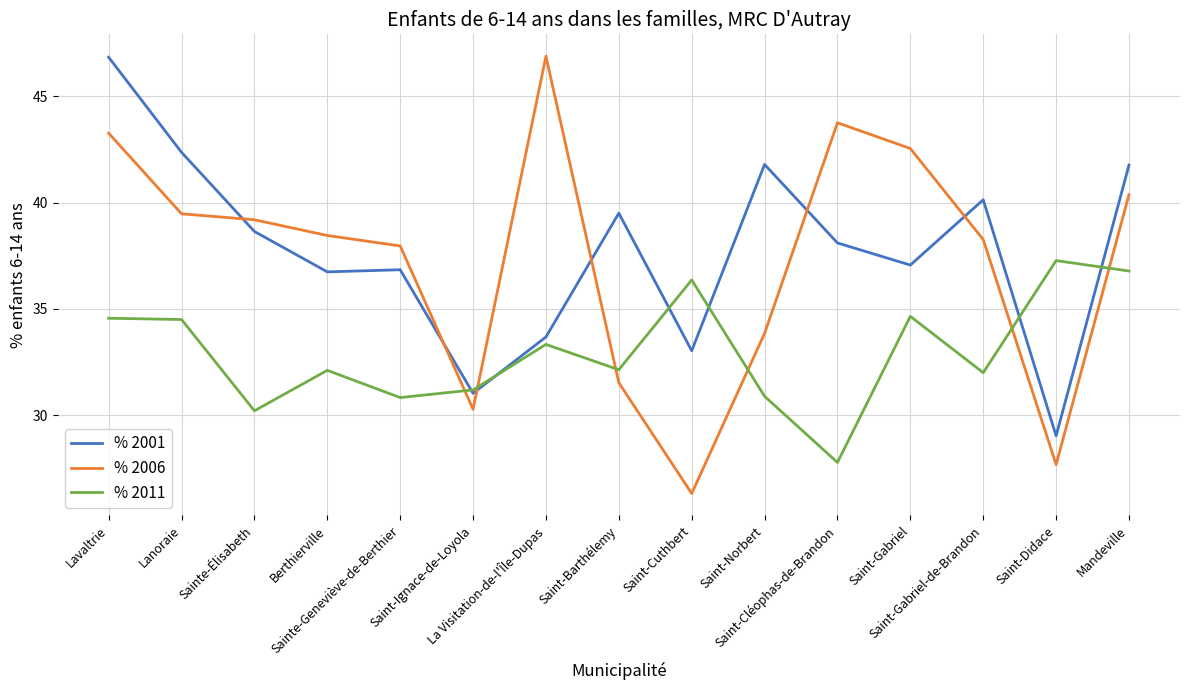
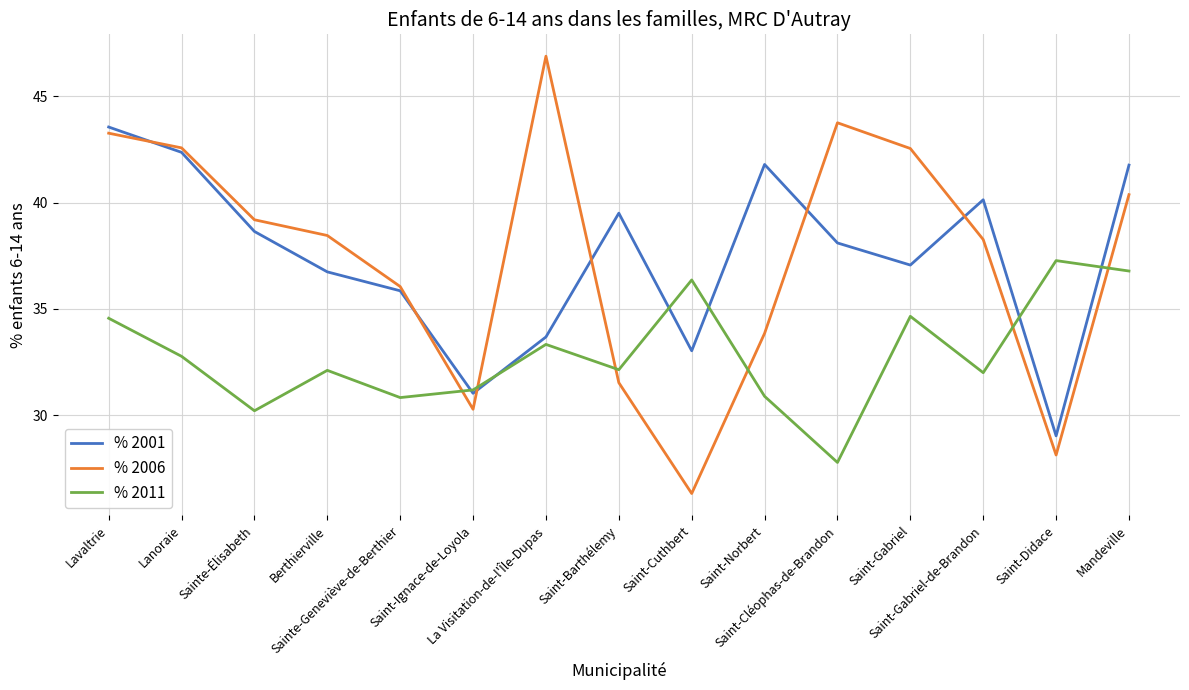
% 2001, Lavaltrie: 46.8 -> 43.6
% 2006, Lanoraie: 39.5 -> 42.6
% 2011, Lanoraie: 34.5 -> 32.8
% 2001, Sainte-Geneviève-de-Berthier: 36.8 -> 35.9
% 2006, Sainte-Geneviève-de-Berthier: 38.0 -> 36.1
% 2006, Saint-Didace: 27.7 -> 28.1
